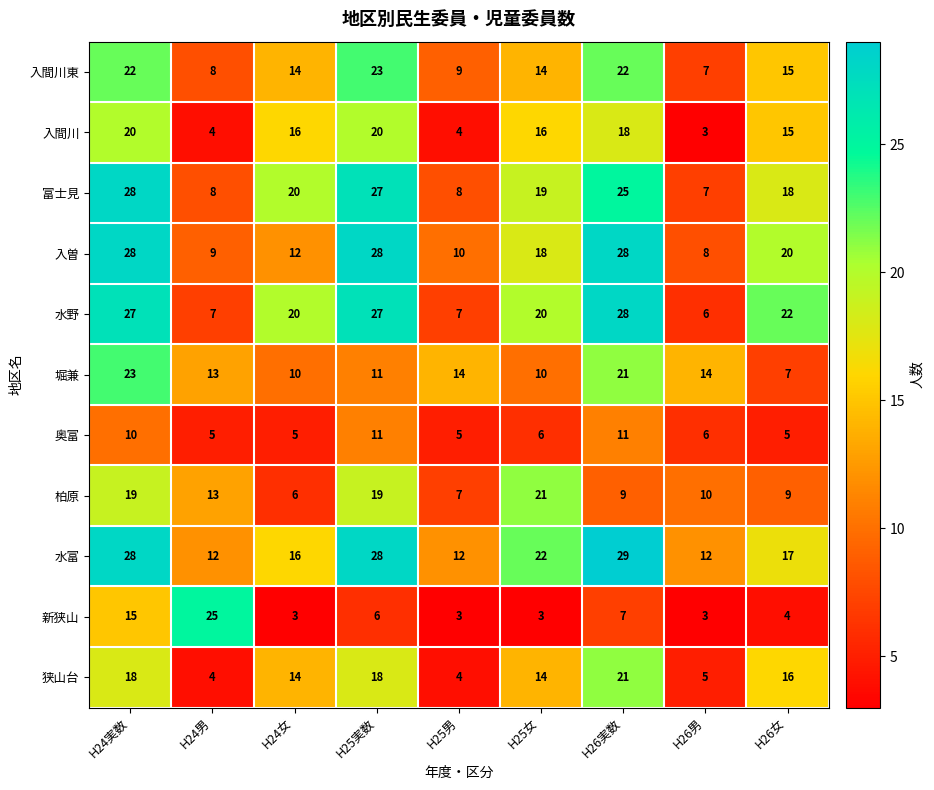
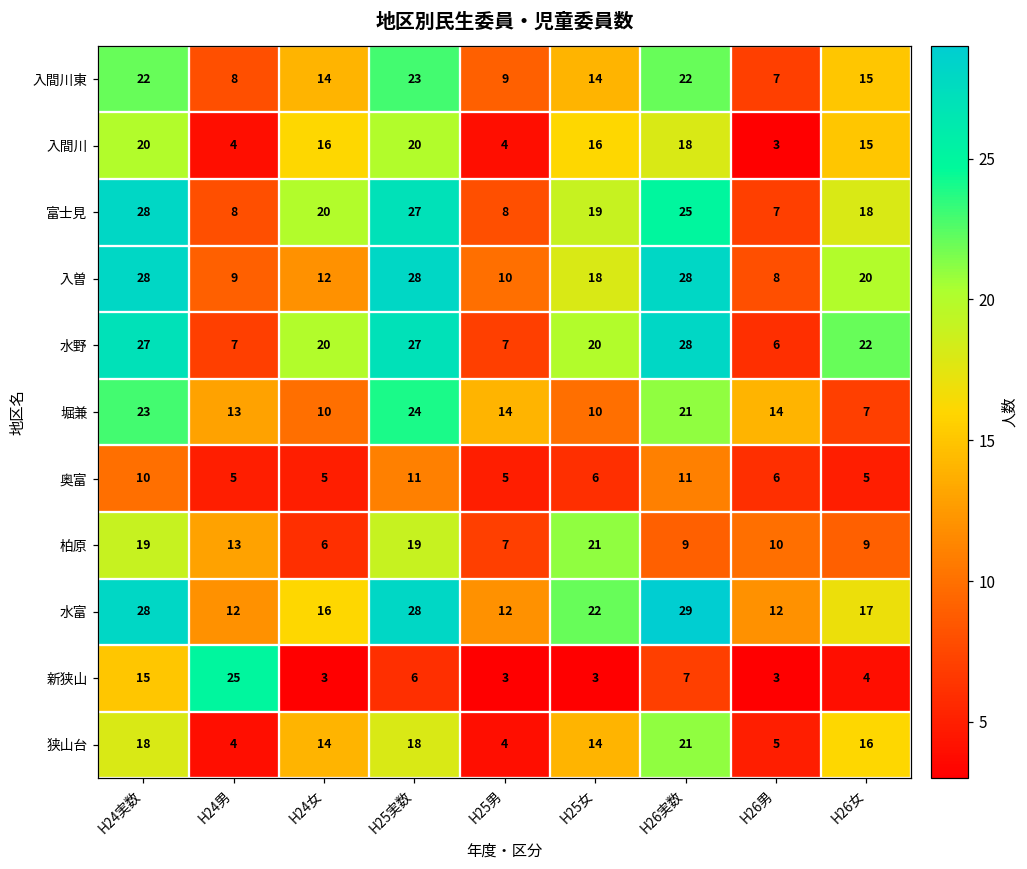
堀兼, H25実数: 11 -> 24
